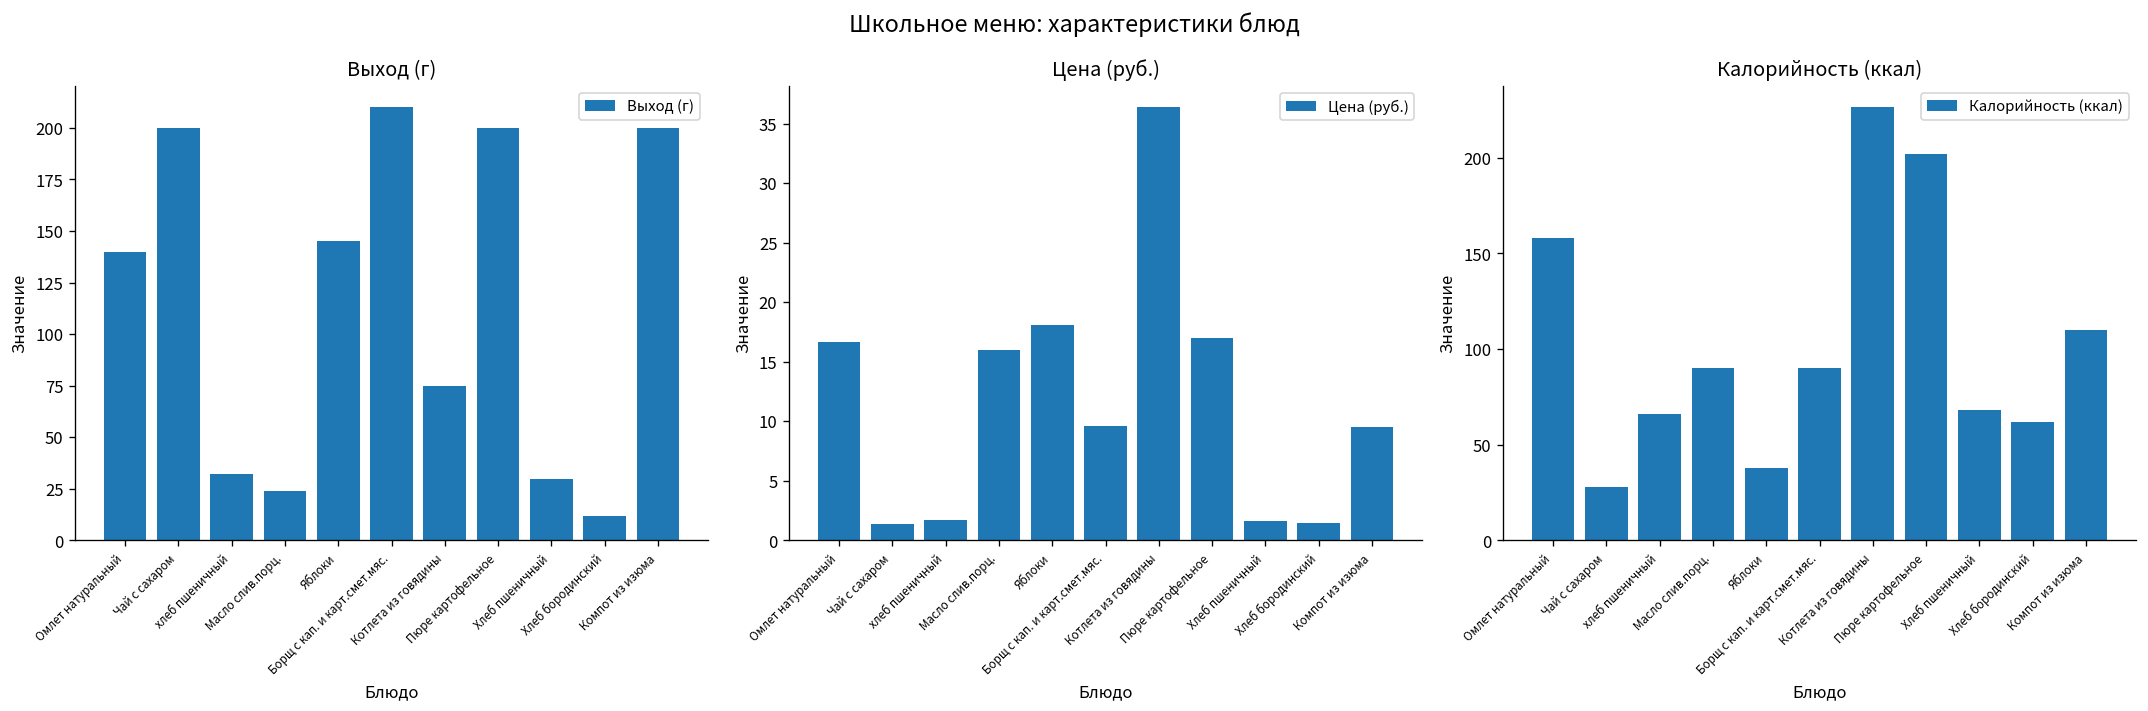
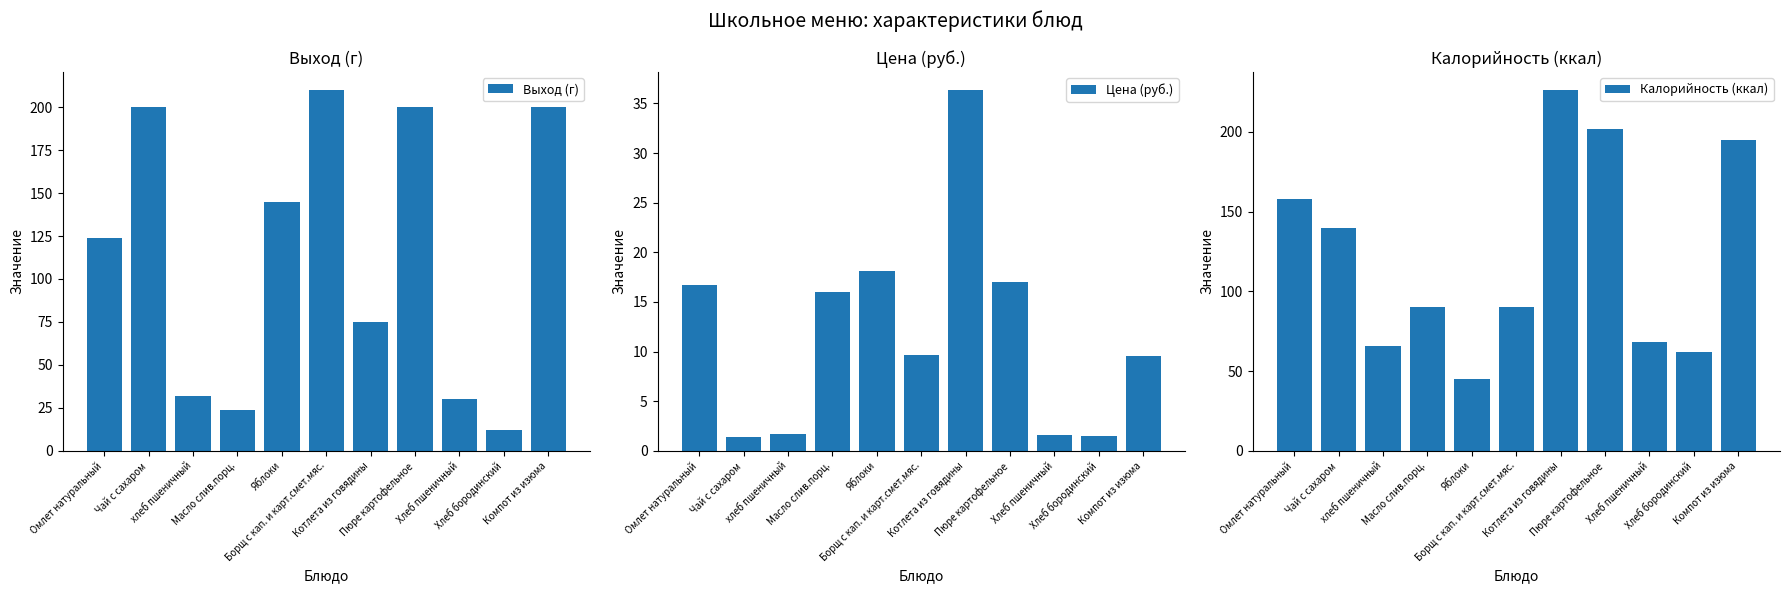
Выход (г), Омлет натуральный: 140 -> 124
Калорийность (ккал), Чай с сахаром: 28 -> 140
Калорийность (ккал), Яблоки: 38 -> 45
Калорийность (ккал), Компот из изюма: 110 -> 195
